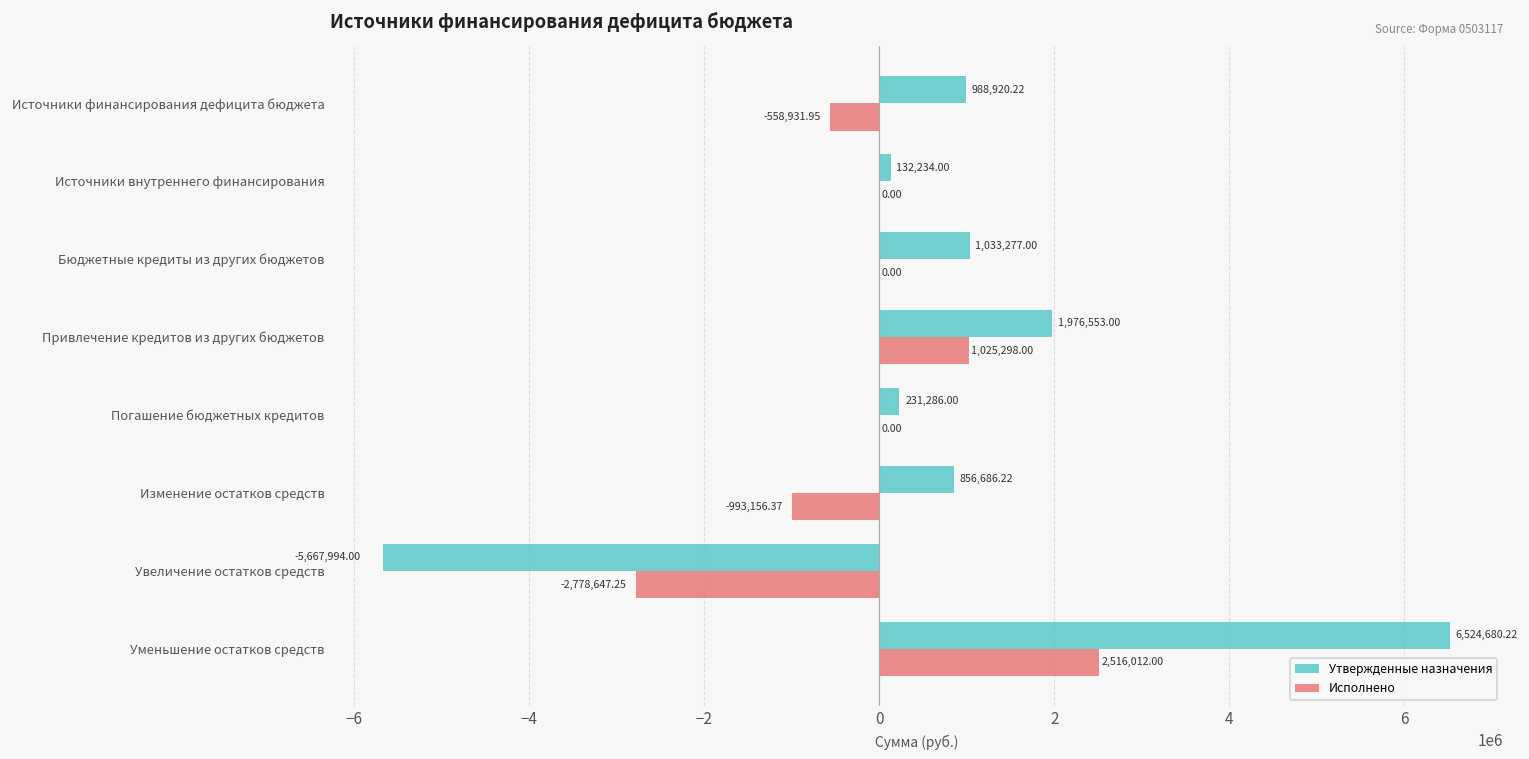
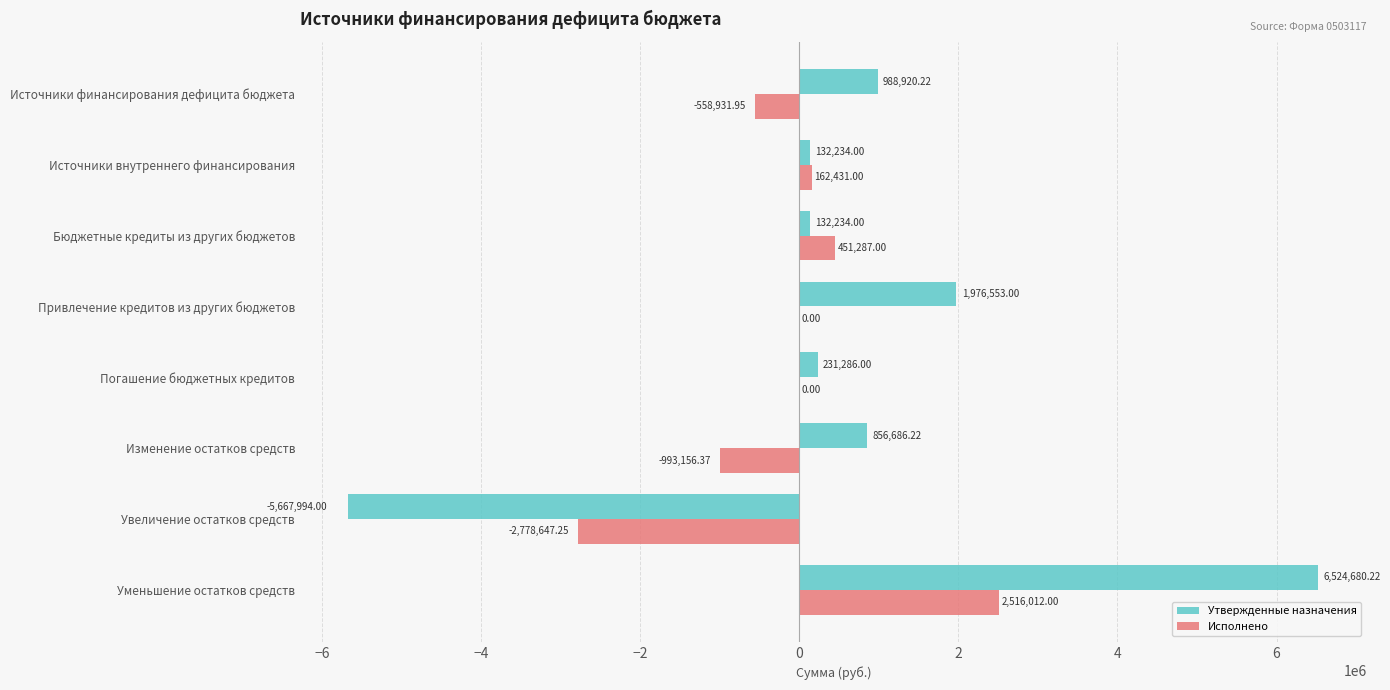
Исполнено, Источники внутреннего финансирования: 0.00 -> 162,431.00
Утвержденные назначения, Бюджетные кредиты из других бюджетов: 1,033,277.00 -> 132,234.00
Исполнено, Бюджетные кредиты из других бюджетов: 0.00 -> 451,287.00
Исполнено, Привлечение кредитов из других бюджетов: 1,025,298.00 -> 0.00
